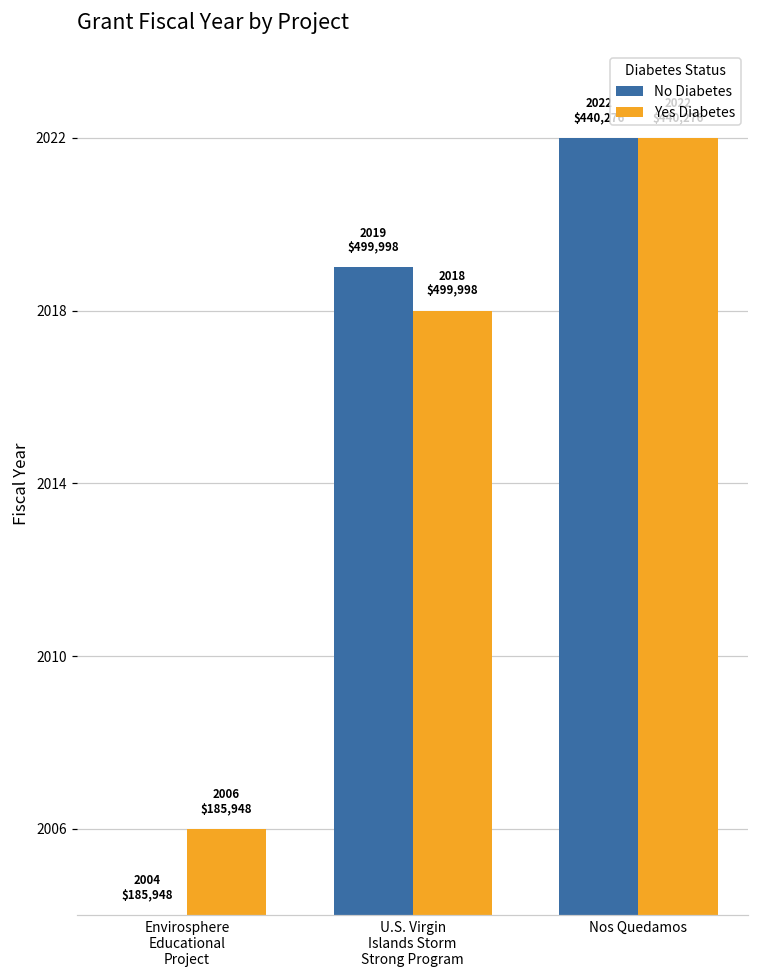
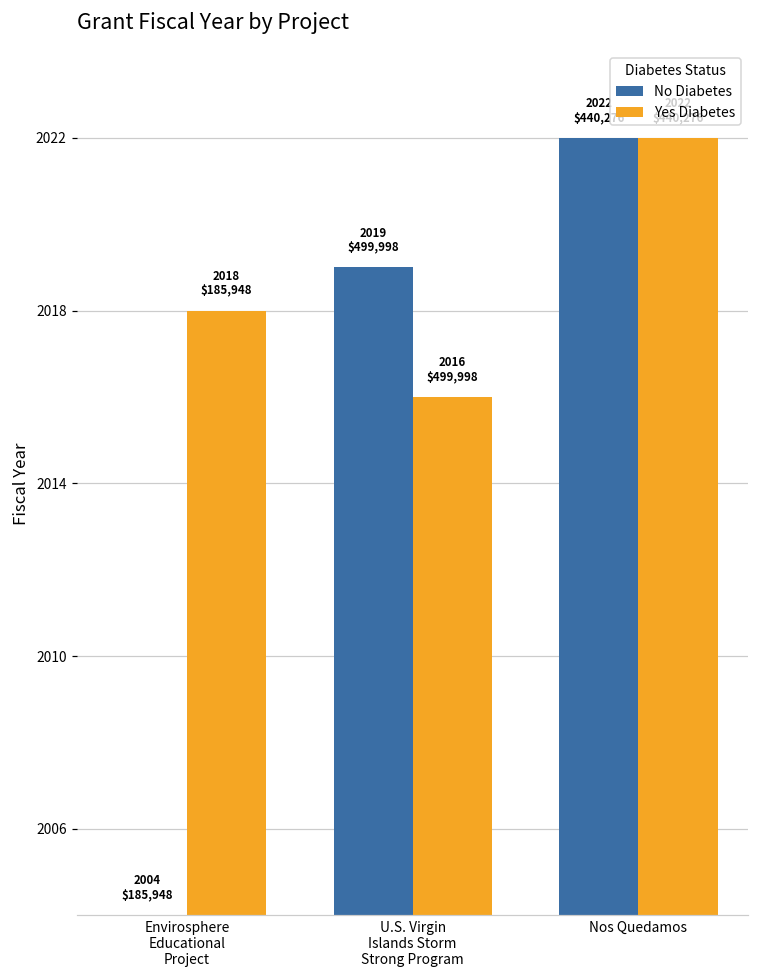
Yes Diabetes, Envirosphere Educational Project: 2006 -> 2018
Yes Diabetes, U.S. Virgin Islands Storm Strong Program: 2018 -> 2016
